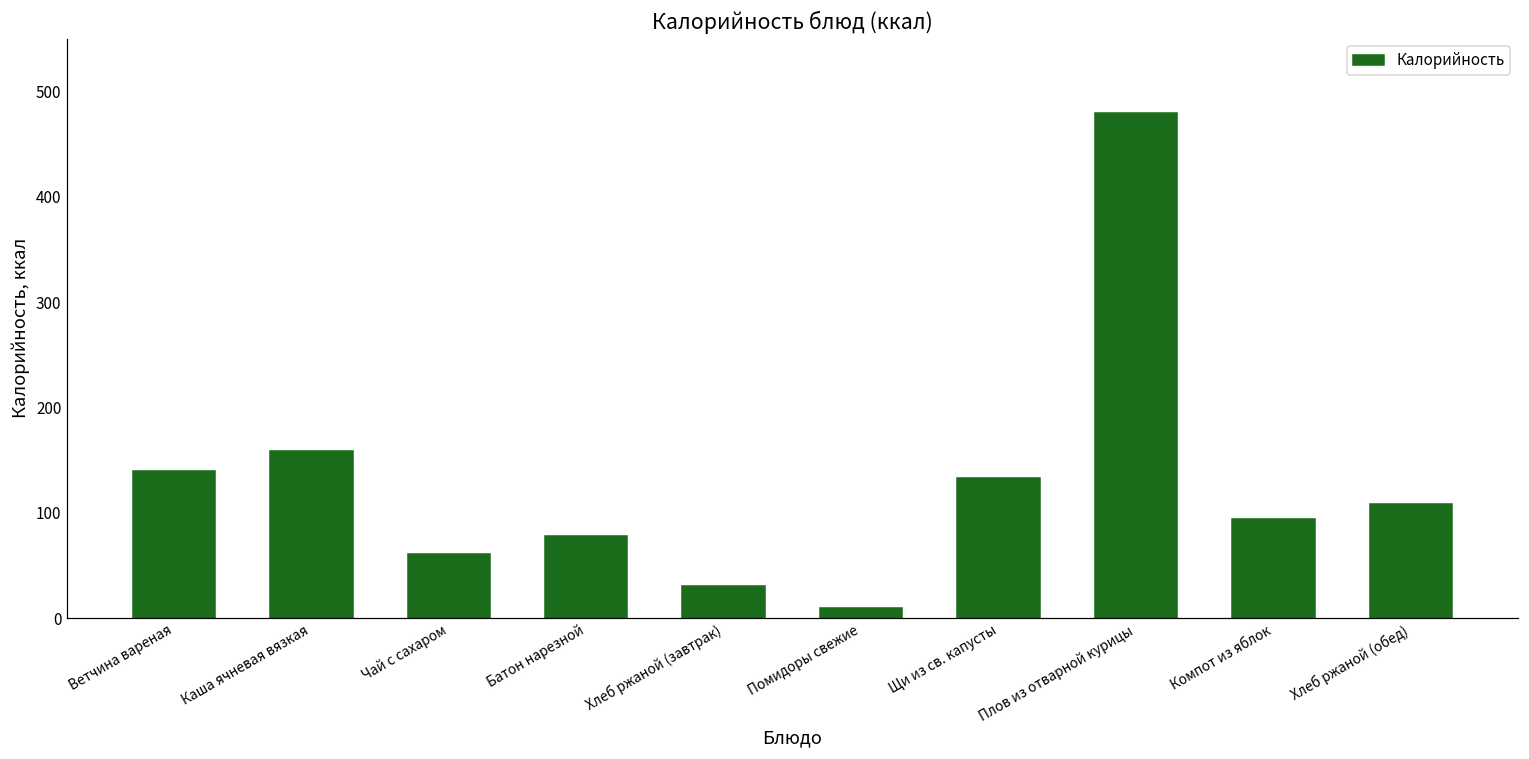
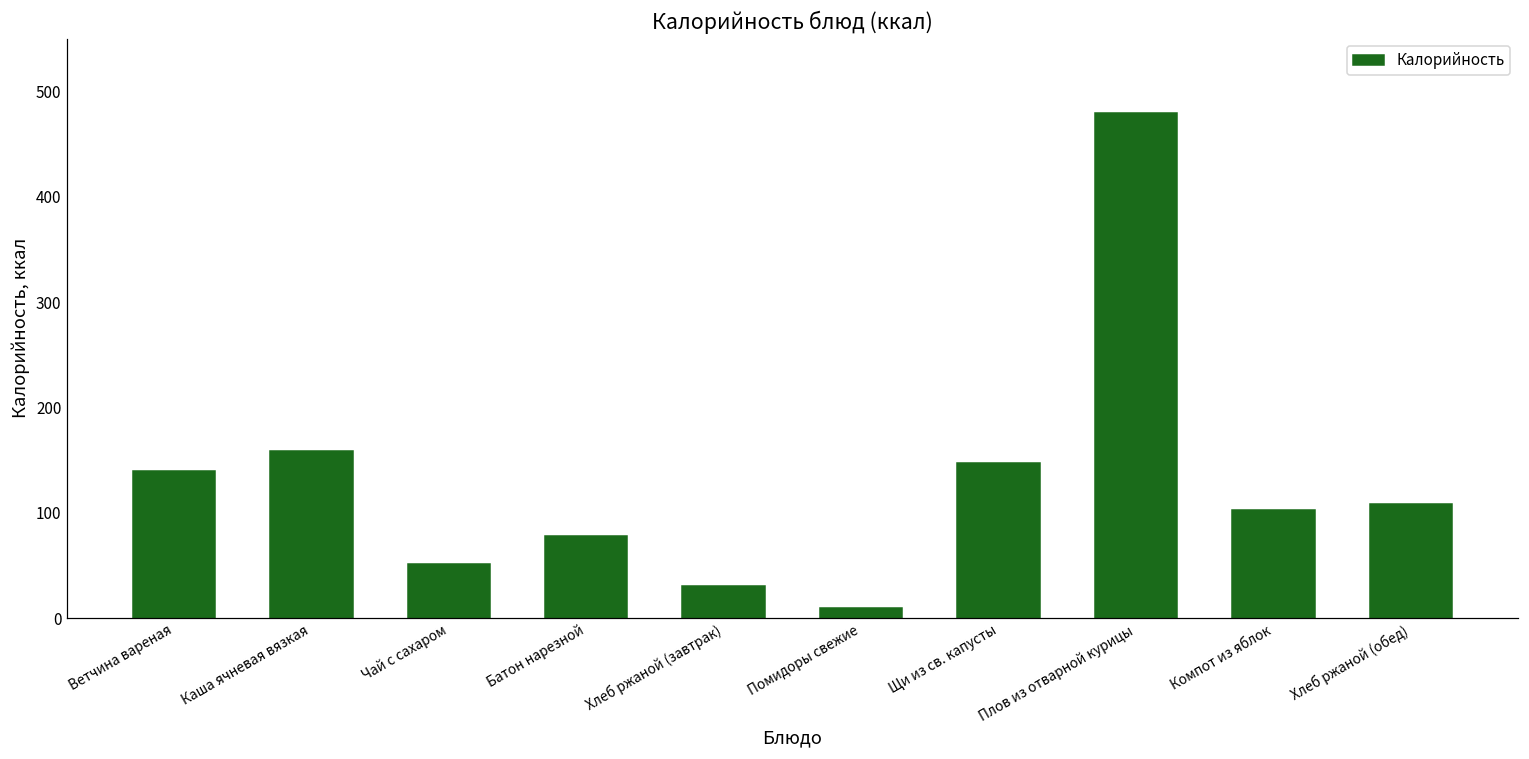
Чай с сахаром: 60 -> 50
Щи из св. капусты: 130 -> 150
Компот из яблок: 90 -> 100
